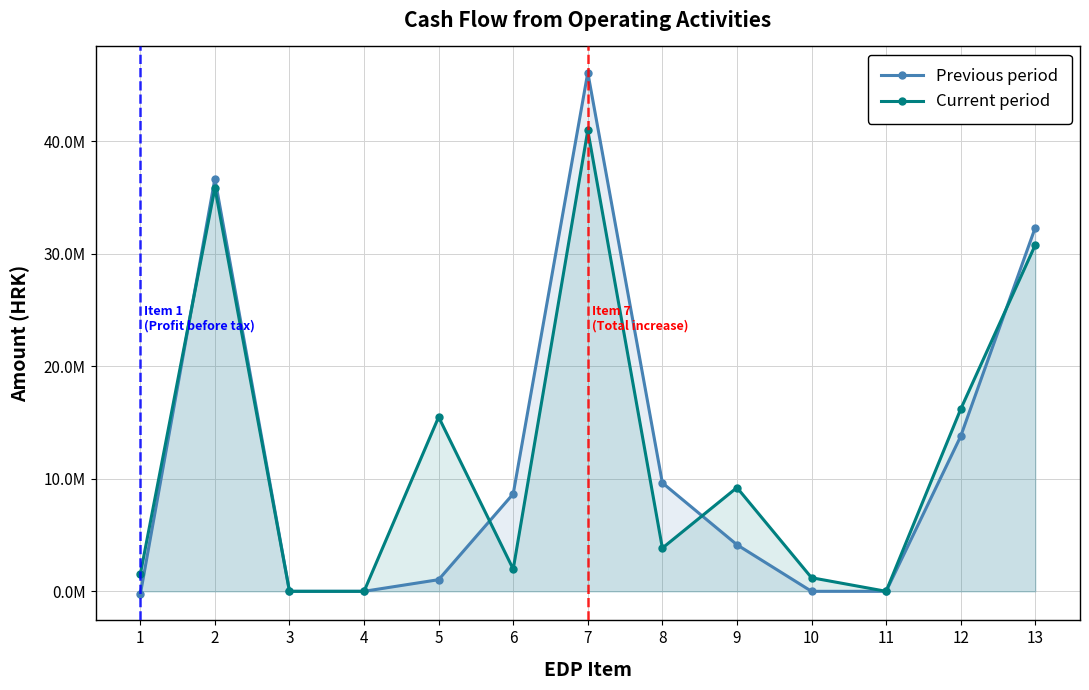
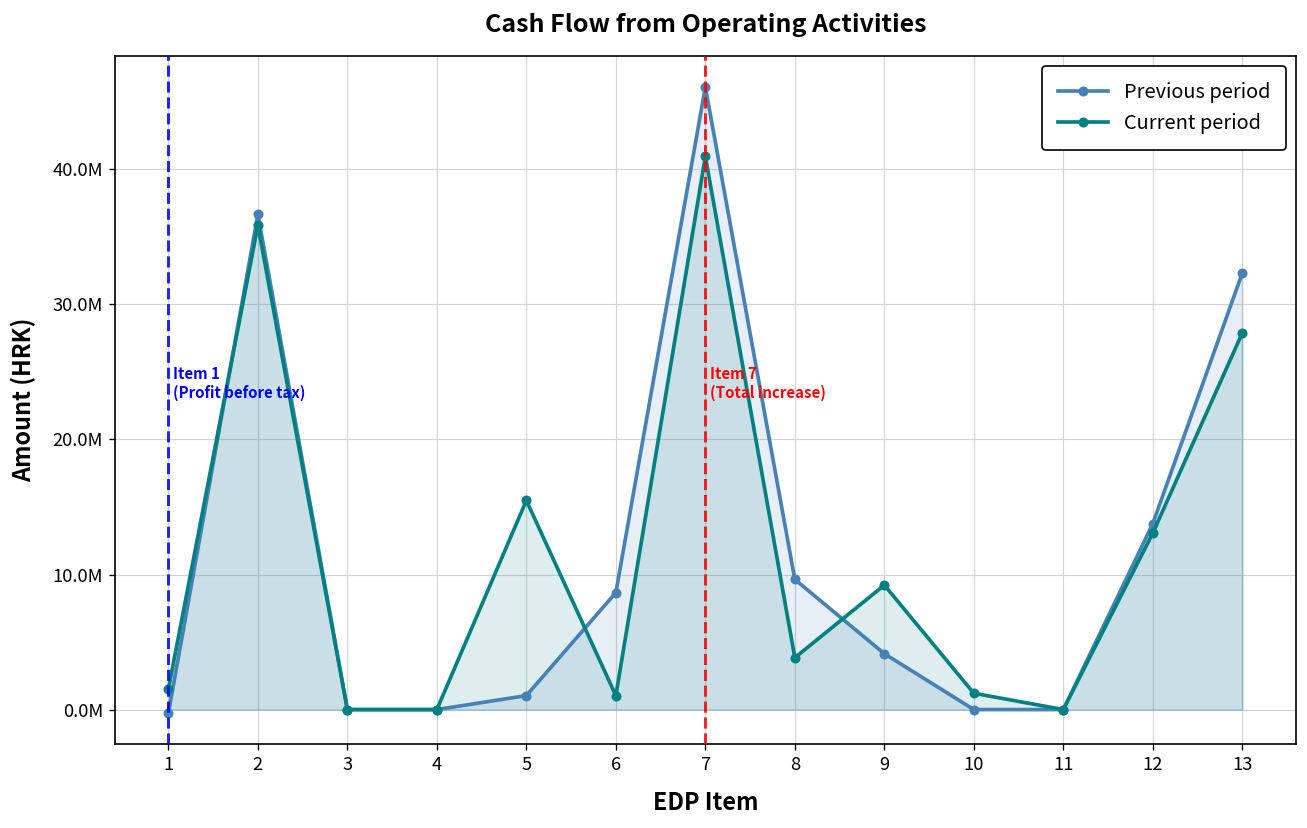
Current period, 6: 2000000 -> 1000000
Current period, 12: 16200000 -> 13100000
Current period, 13: 30800000 -> 27900000
